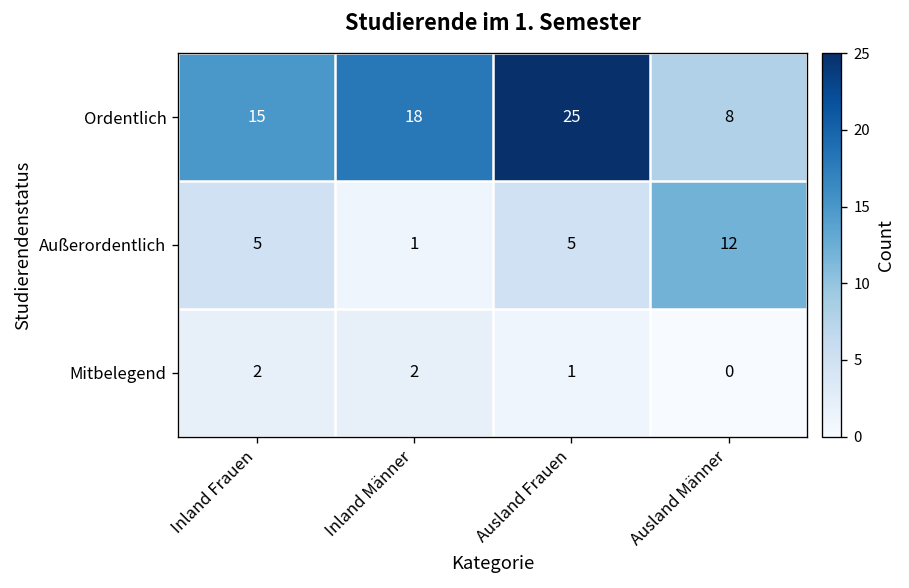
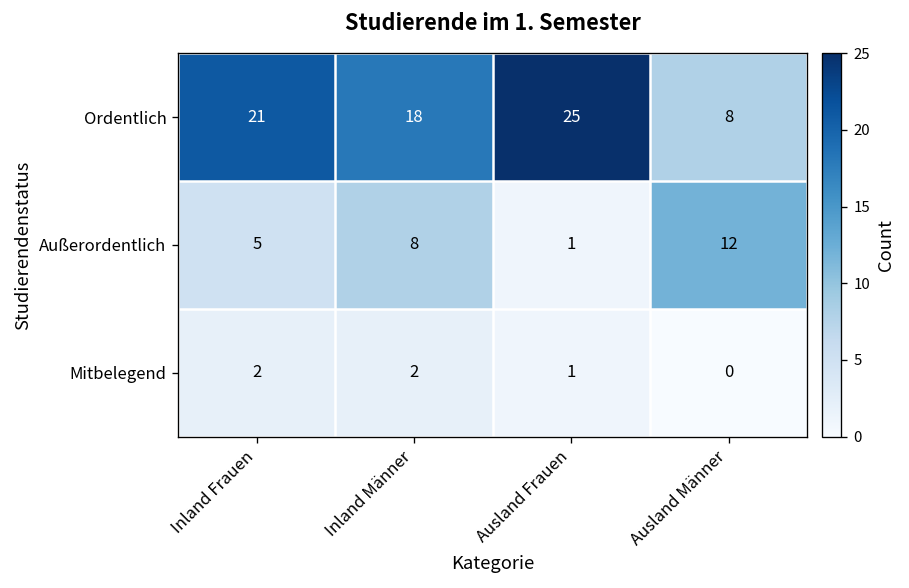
Ordentlich, Inland Frauen: 15 -> 21
Außerordentlich, Inland Männer: 1 -> 8
Außerordentlich, Ausland Frauen: 5 -> 1
